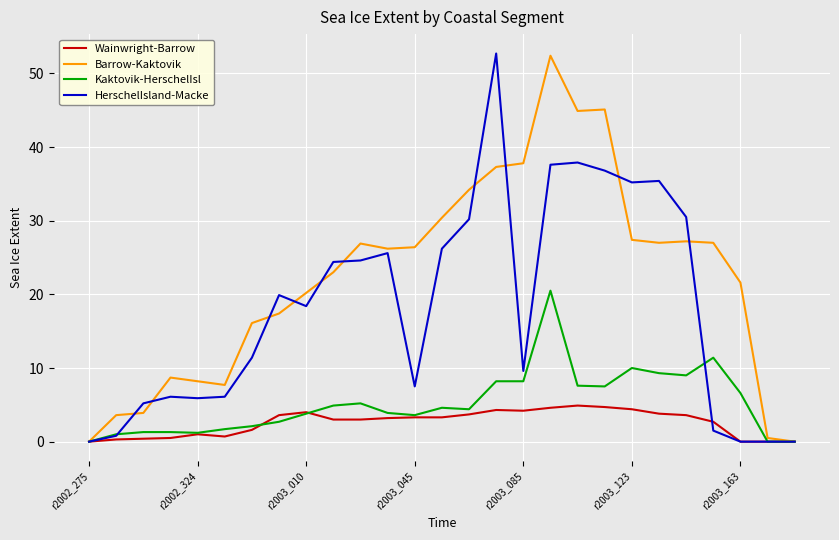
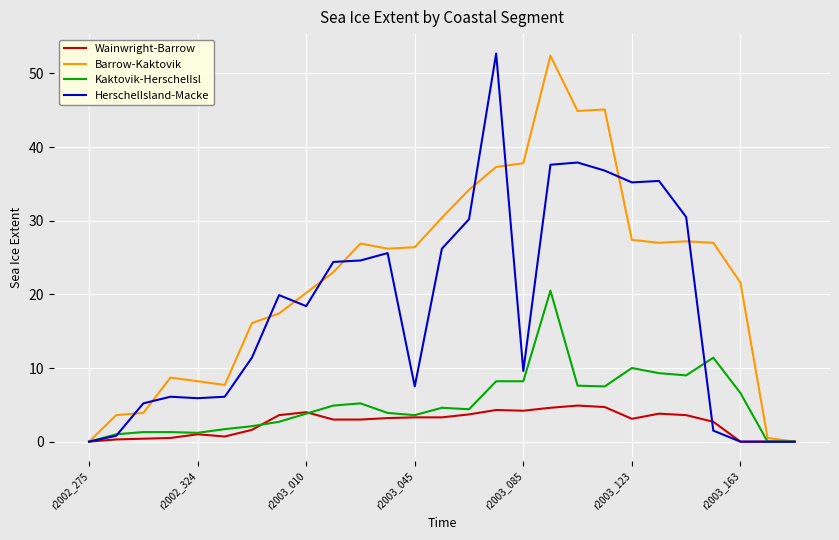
Wainwright-Barrow, r2003_123: 4 -> 3
